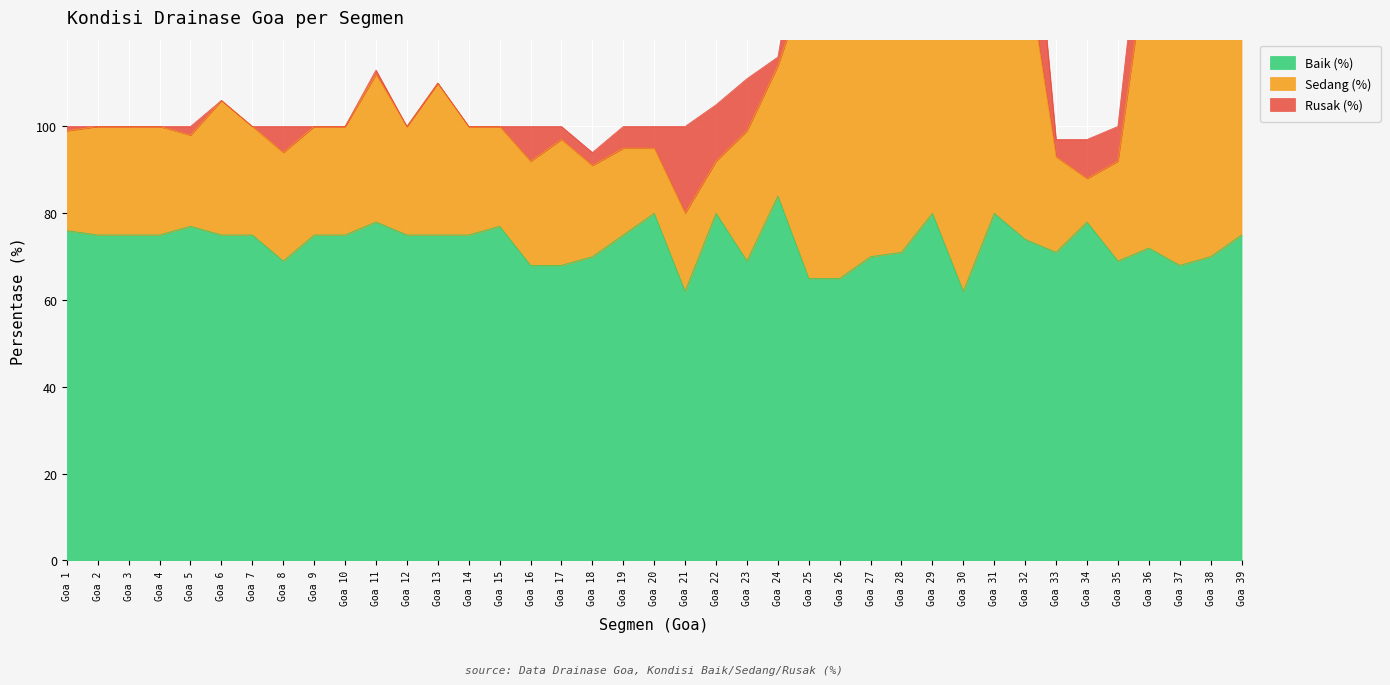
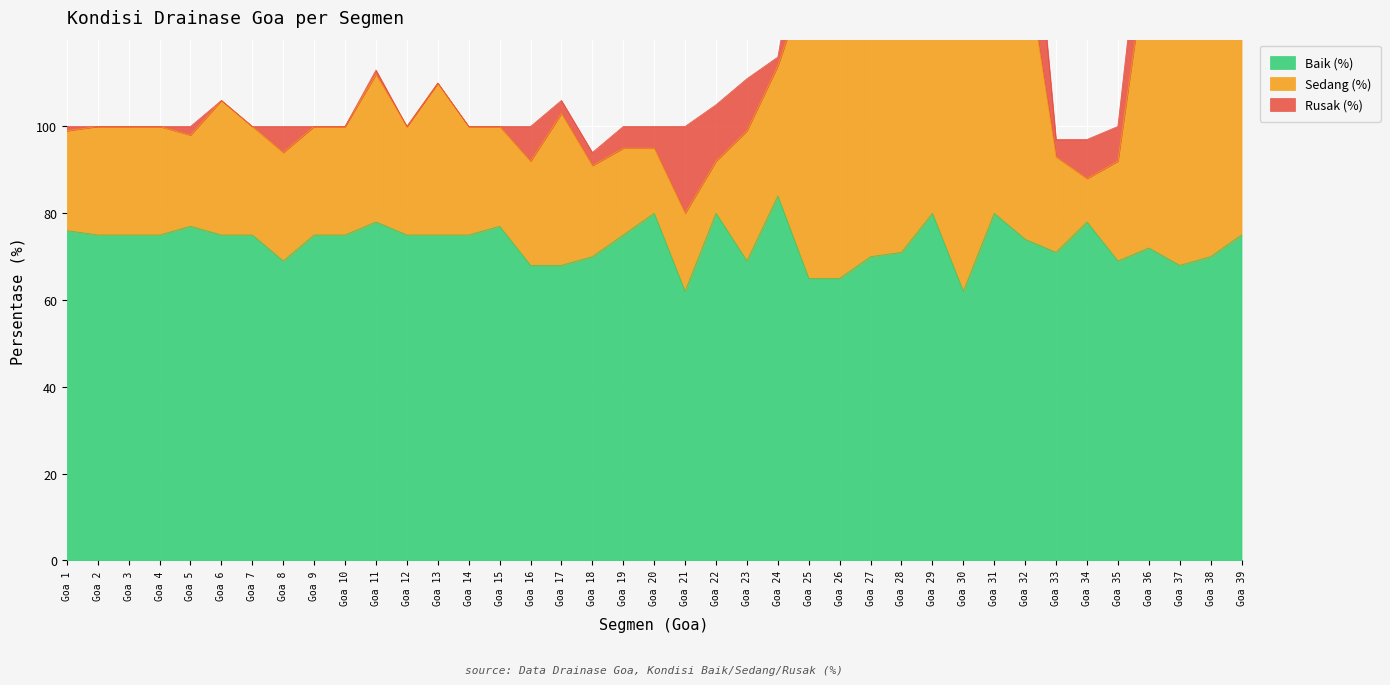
Sedang (%), Goa 17: 29 -> 35
